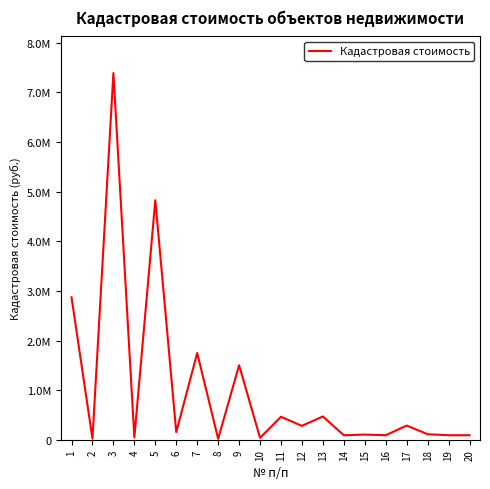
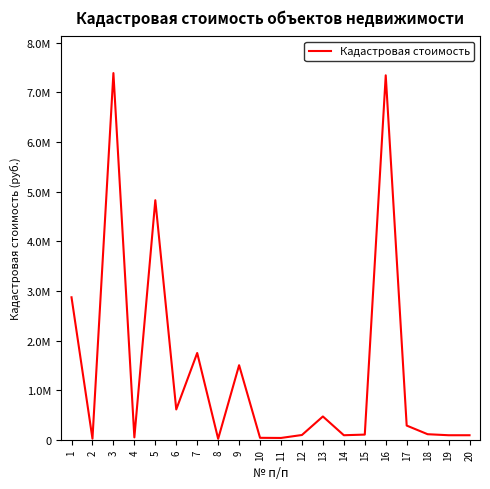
6: 200000 -> 600000
11: 500000 -> 0
12: 300000 -> 100000
16: 100000 -> 7300000
